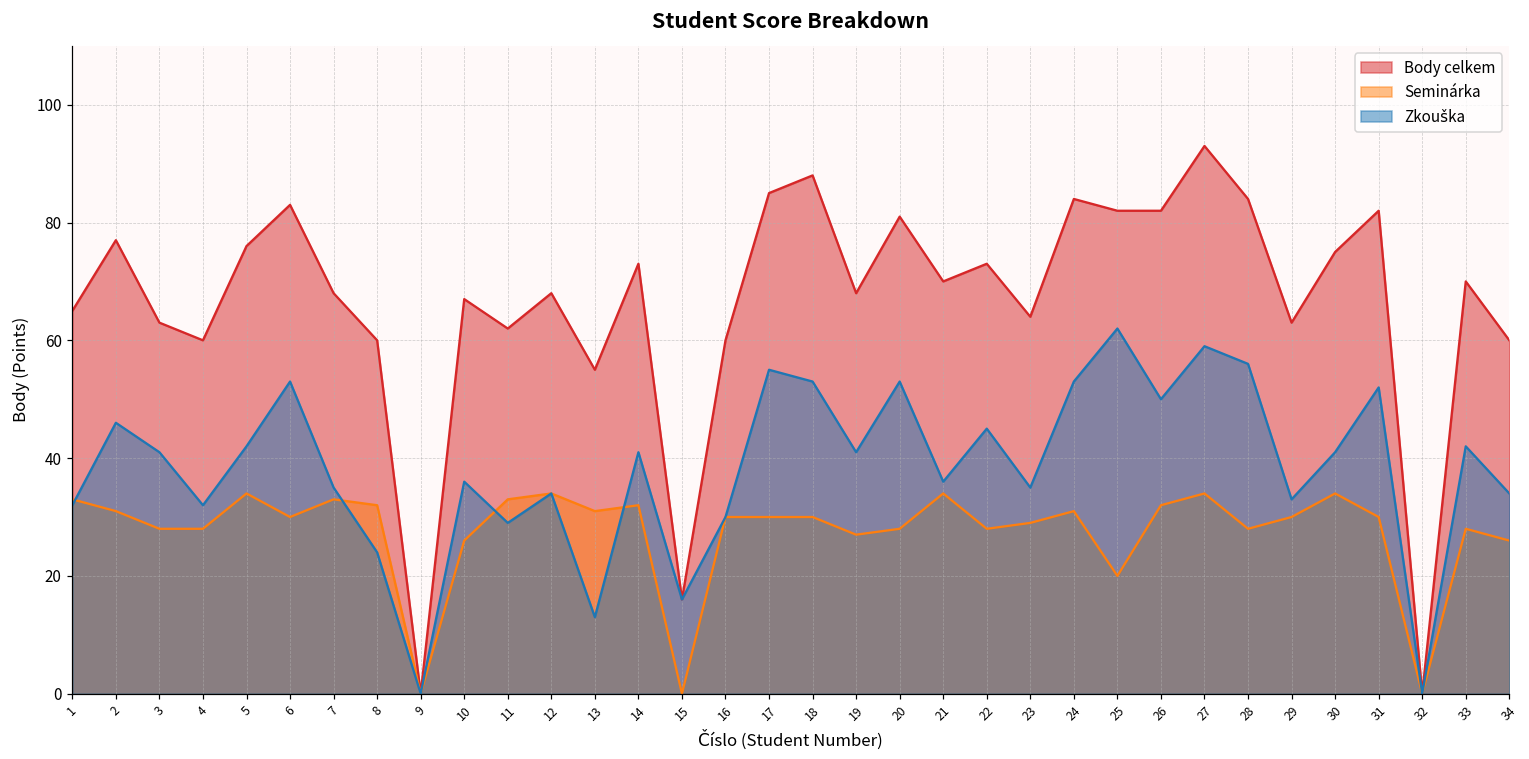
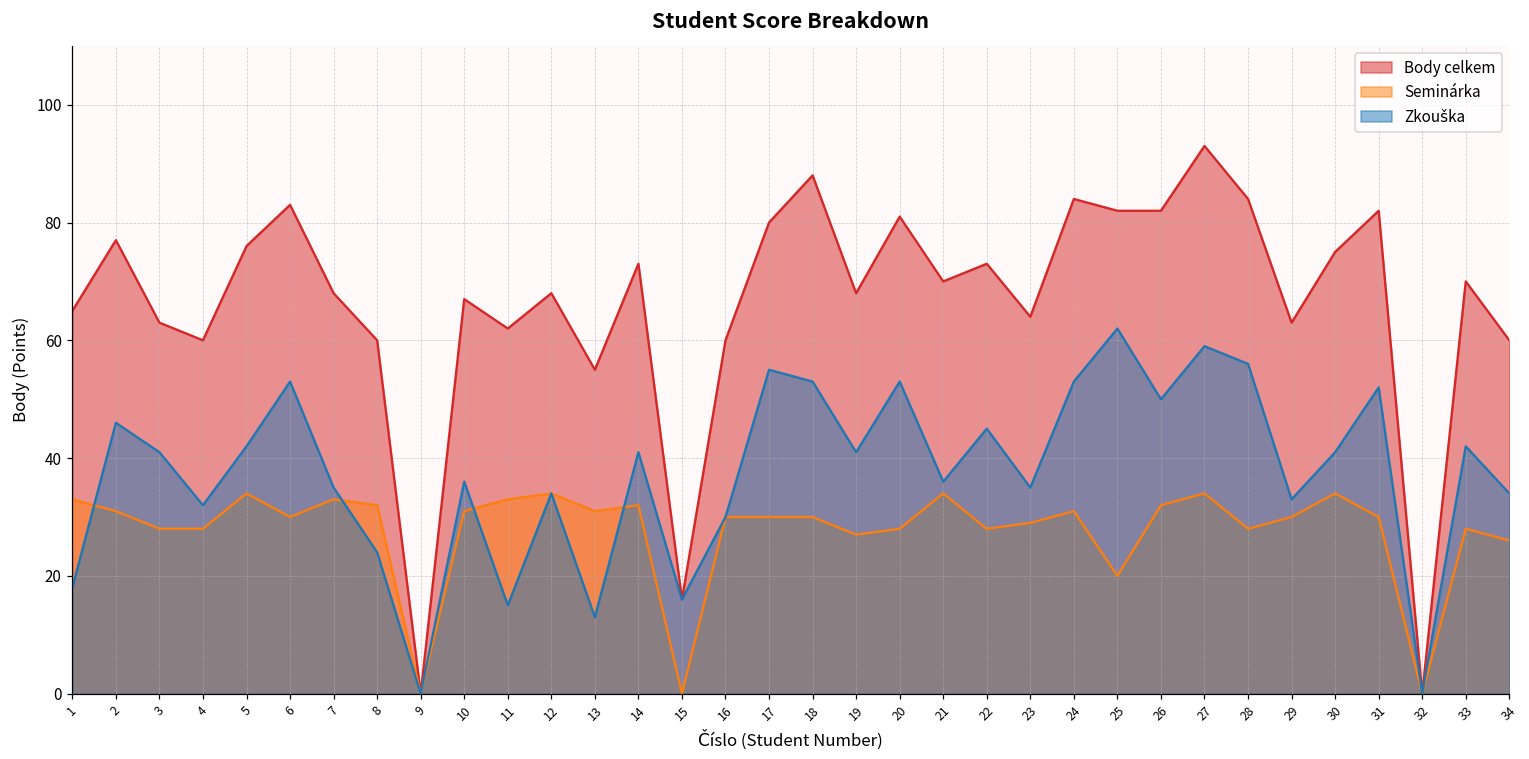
Zkouška, 1: 32 -> 18
Seminárka, 10: 26 -> 31
Zkouška, 11: 29 -> 15
Body celkem, 17: 85 -> 80
